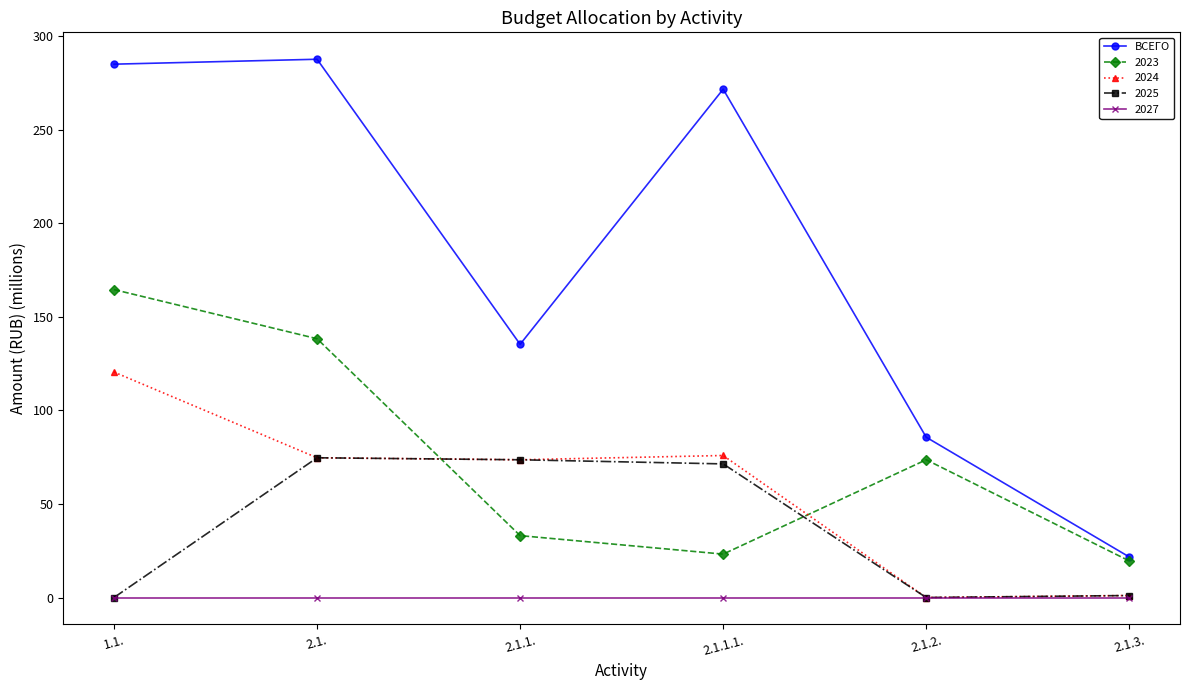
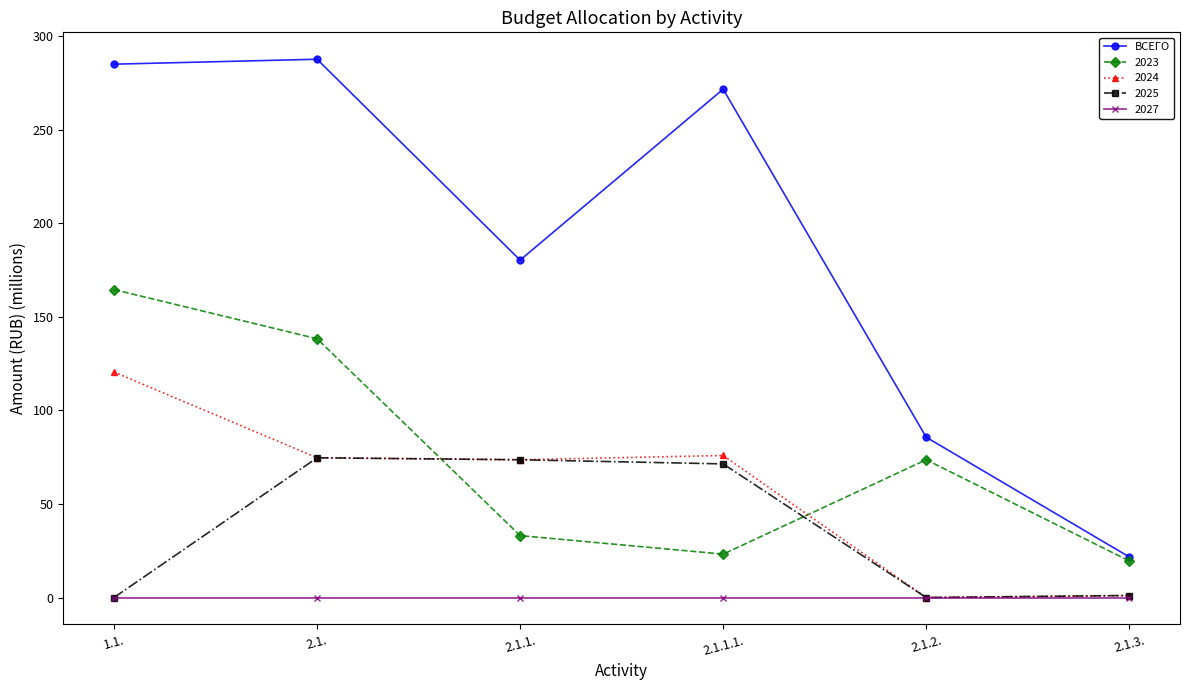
ВСЕГО, 2.1.1.: 135 -> 180
